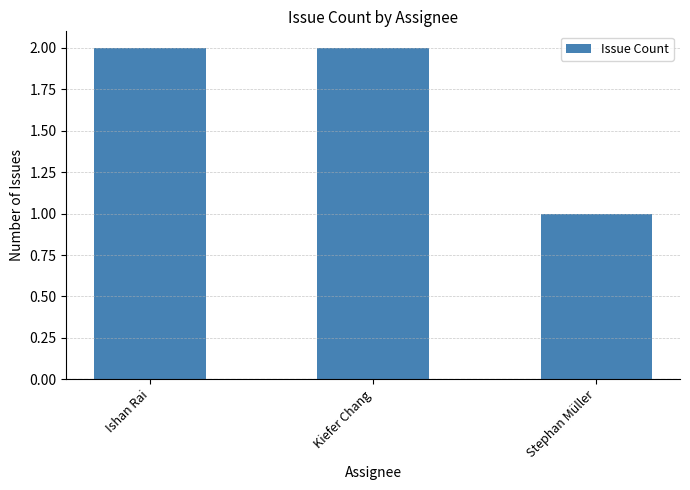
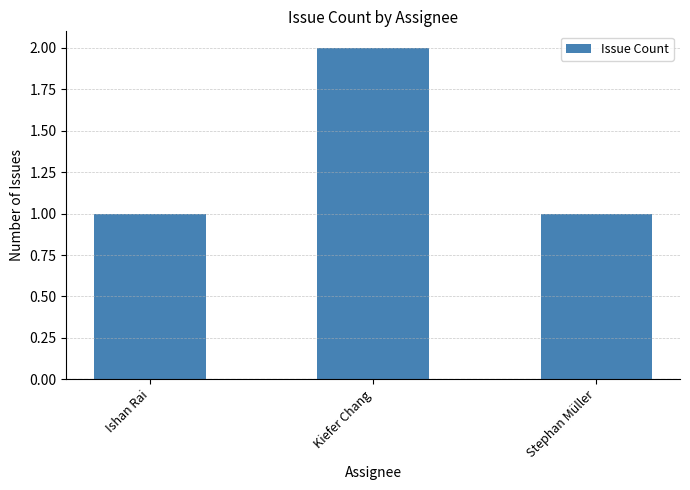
Ishan Rai: 2 -> 1
